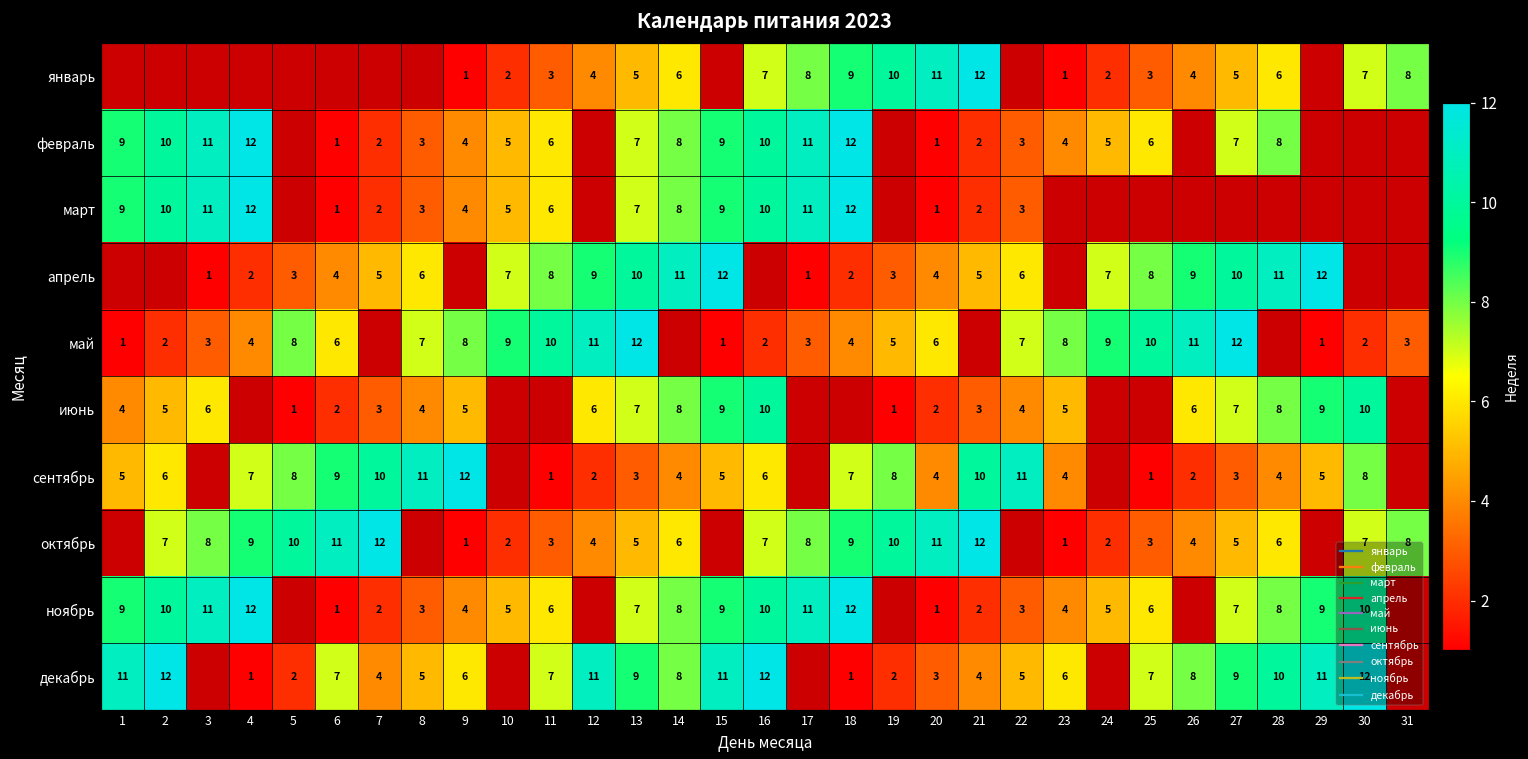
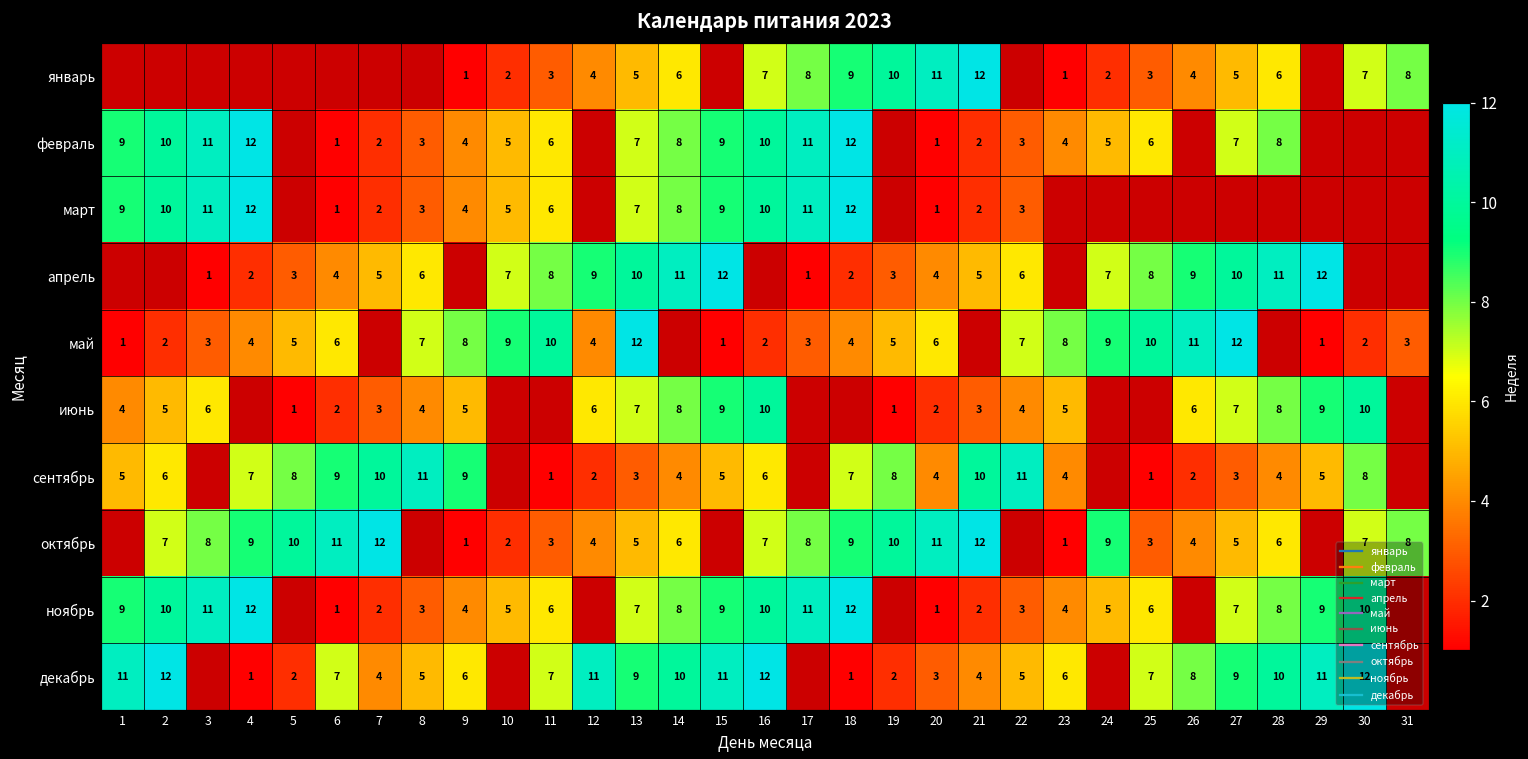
май, 5: 8 -> 5
май, 12: 11 -> 4
сентябрь, 9: 12 -> 9
октябрь, 24: 2 -> 9
декабрь, 14: 8 -> 10
